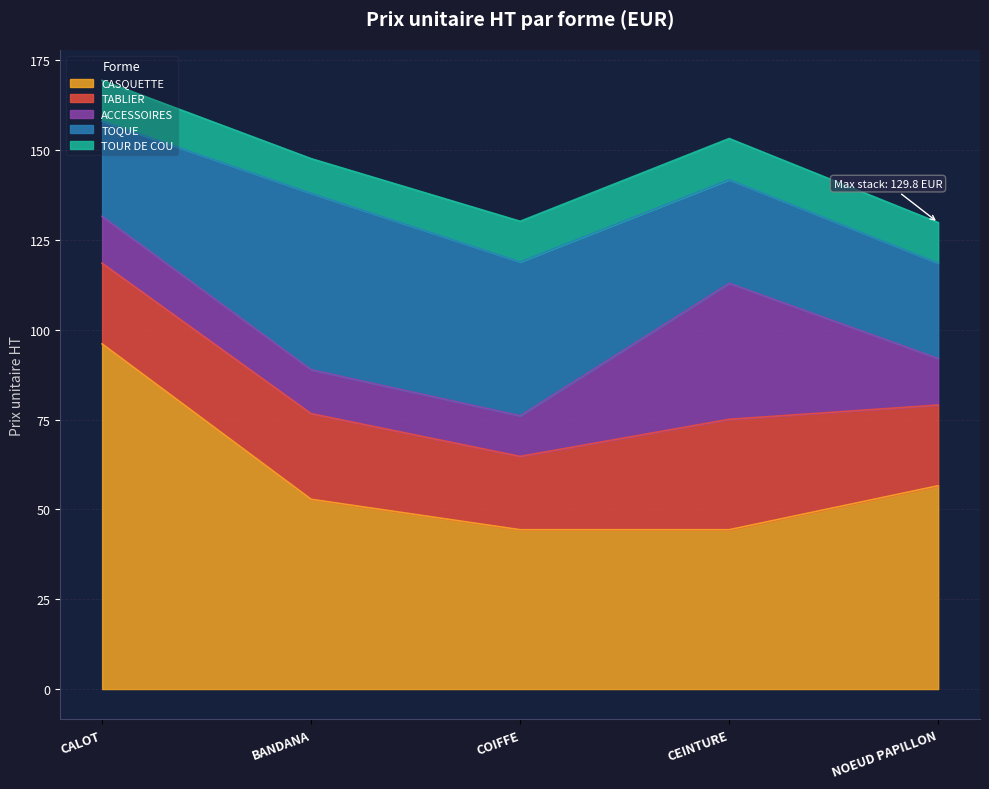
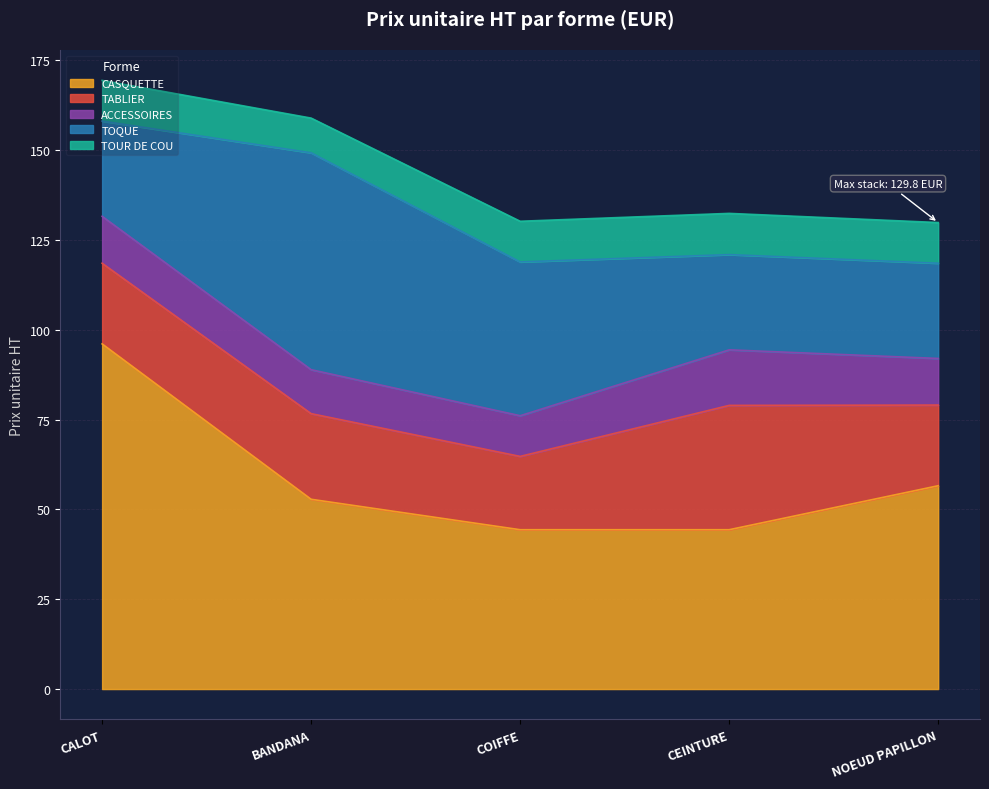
TOQUE, BANDANA: 49 -> 60
TABLIER, CEINTURE: 31 -> 35
ACCESSOIRES, CEINTURE: 38 -> 15
TOQUE, CEINTURE: 29 -> 27
